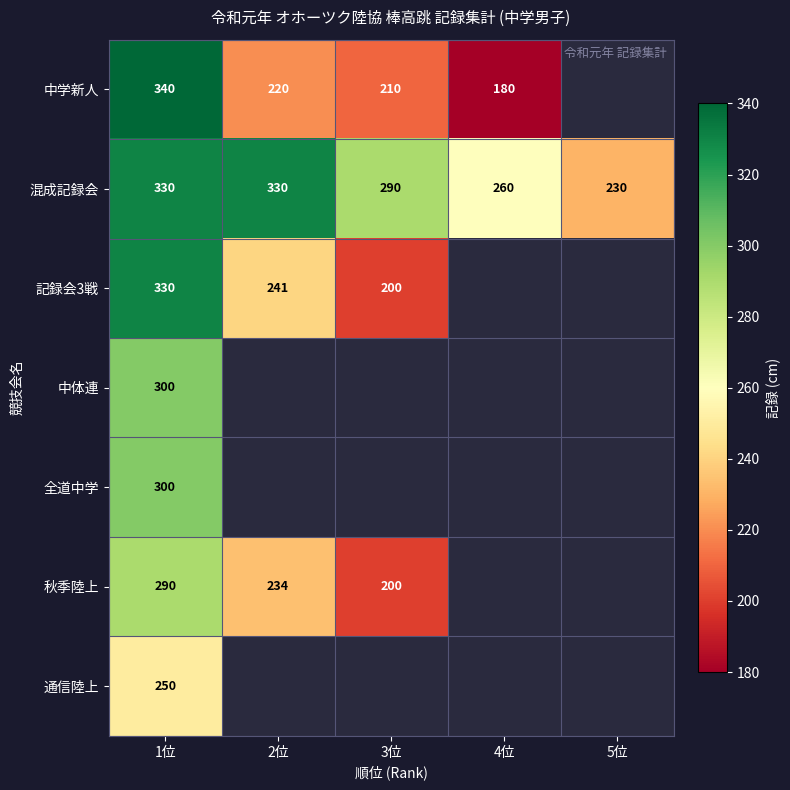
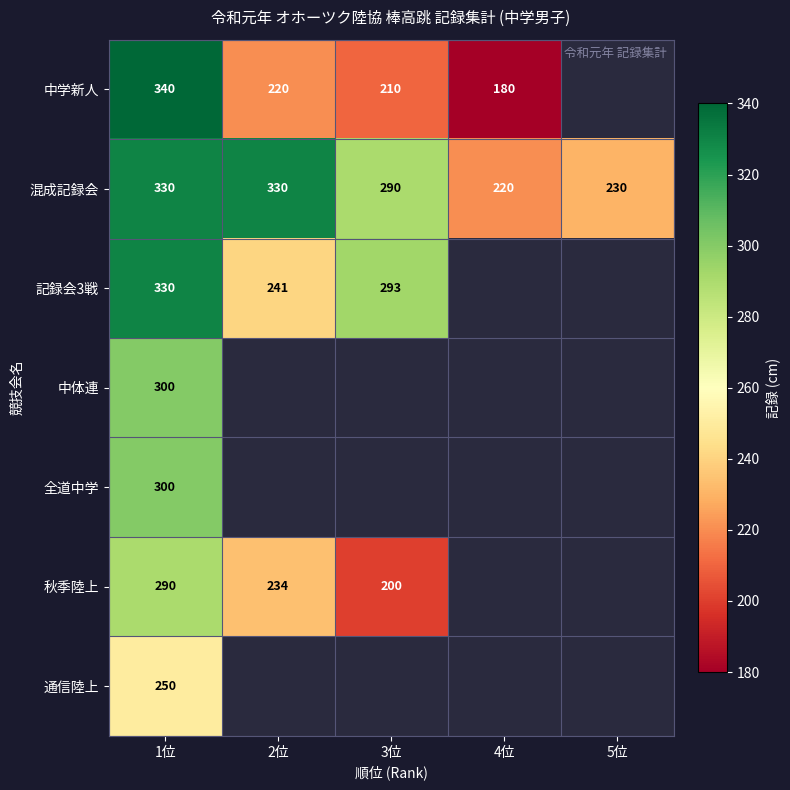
混成記録会, 4位: 260 -> 220
記録会3戦, 3位: 200 -> 293
